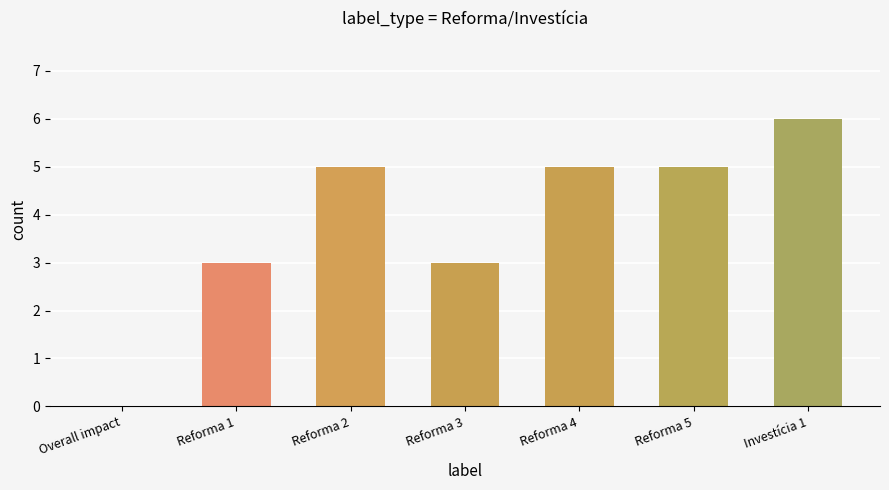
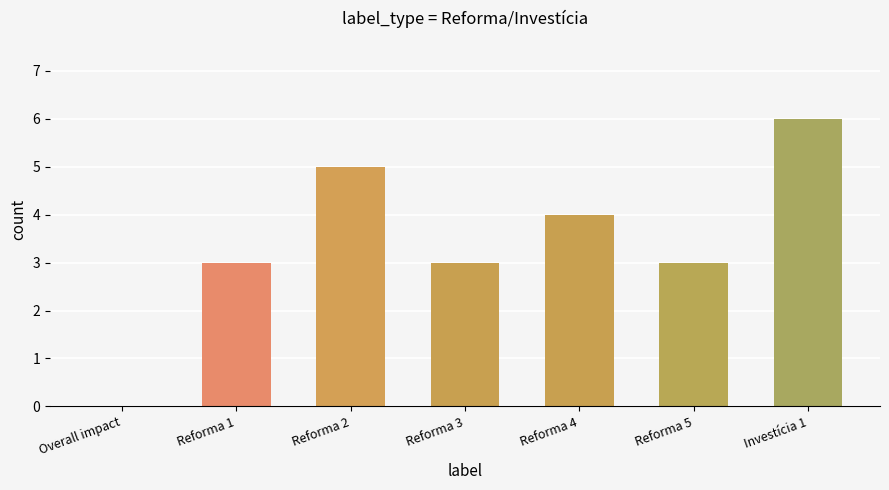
Reforma 4: 5 -> 4
Reforma 5: 5 -> 3
